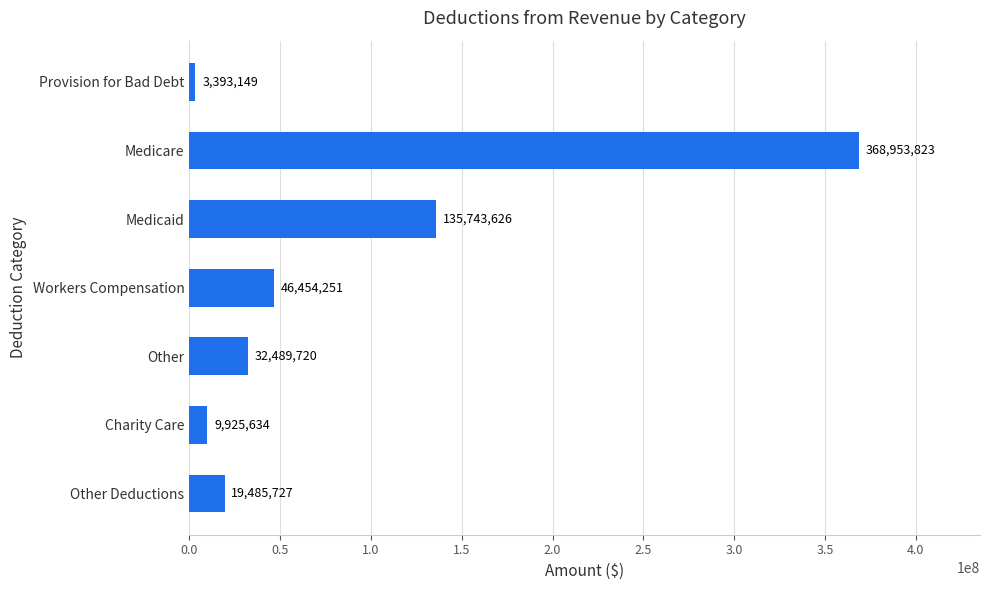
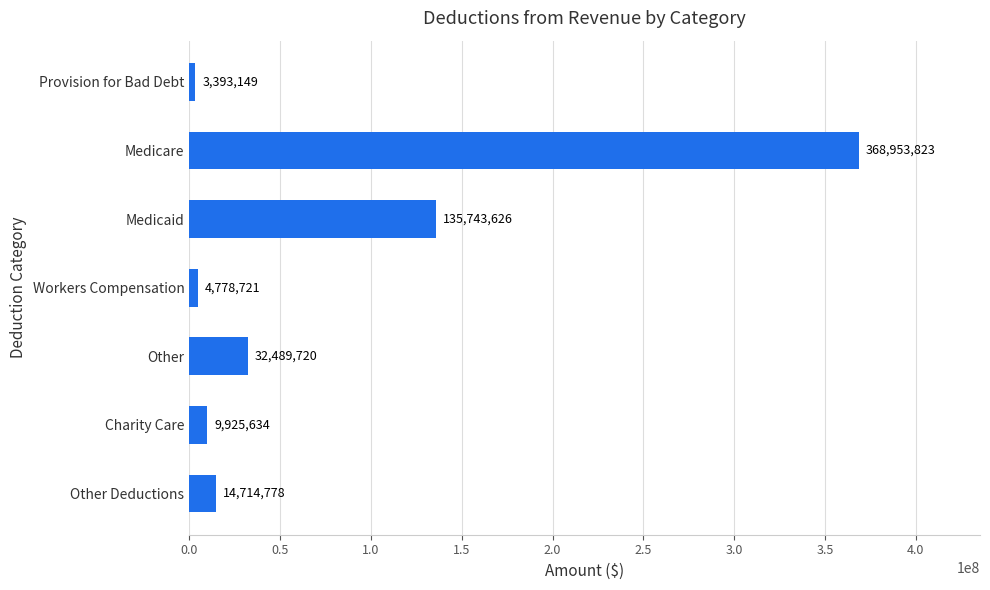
Workers Compensation: 46,454,251 -> 4,778,721
Other Deductions: 19,485,727 -> 14,714,778
